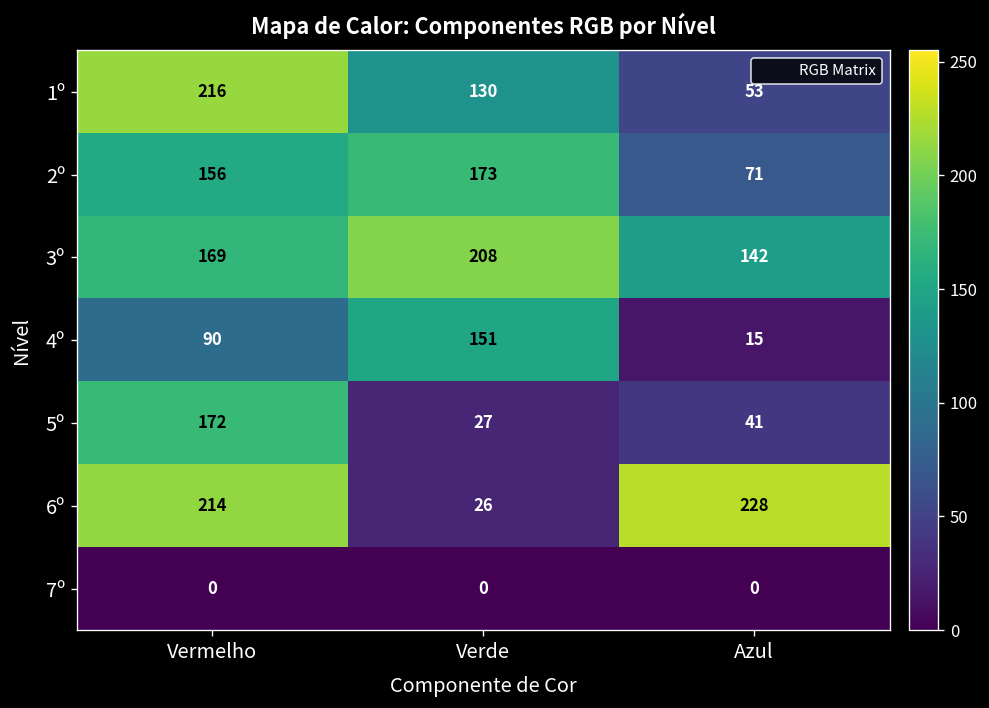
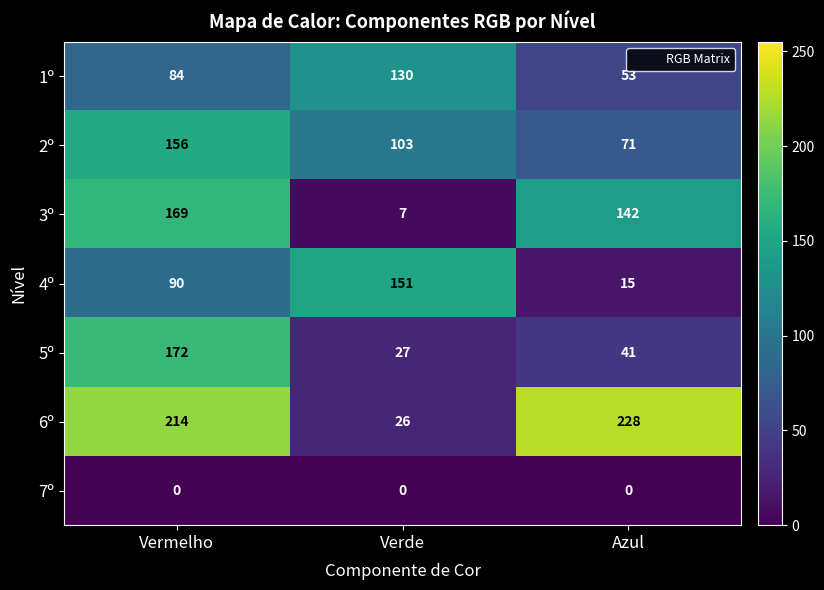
1º, Vermelho: 216 -> 84
2º, Verde: 173 -> 103
3º, Verde: 208 -> 7
